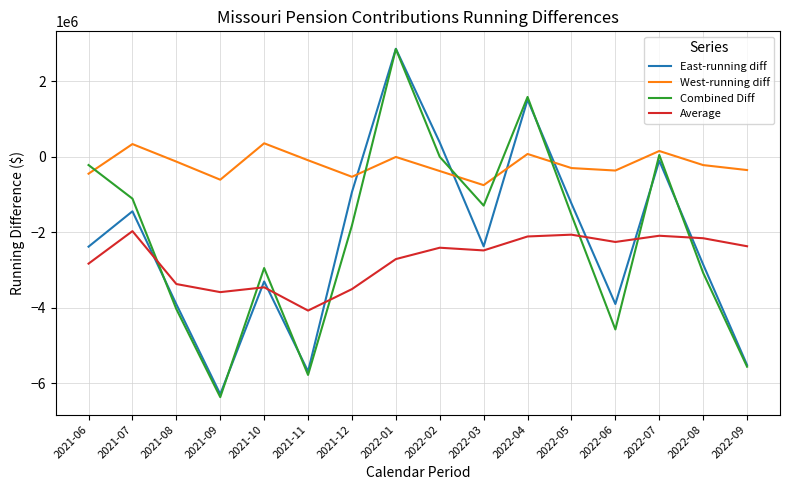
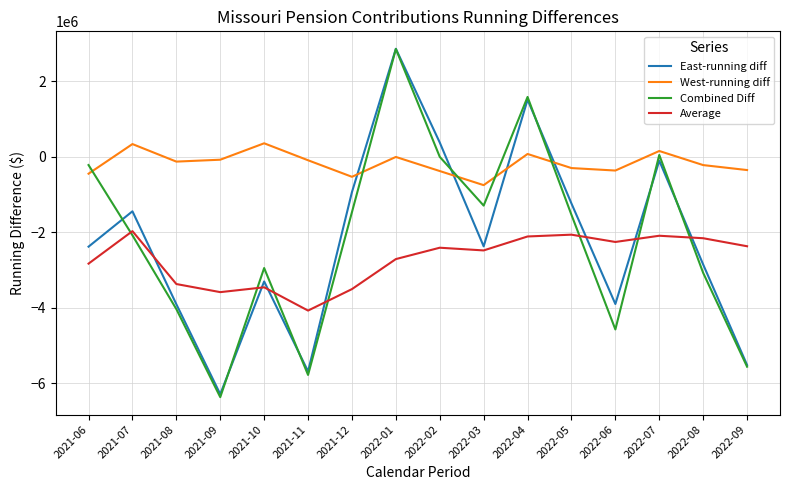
Combined Diff, 2021-07: -1100000 -> -2100000
West-running diff, 2021-09: -600000 -> -100000
Combined Diff, 2021-12: -1800000 -> -1500000
